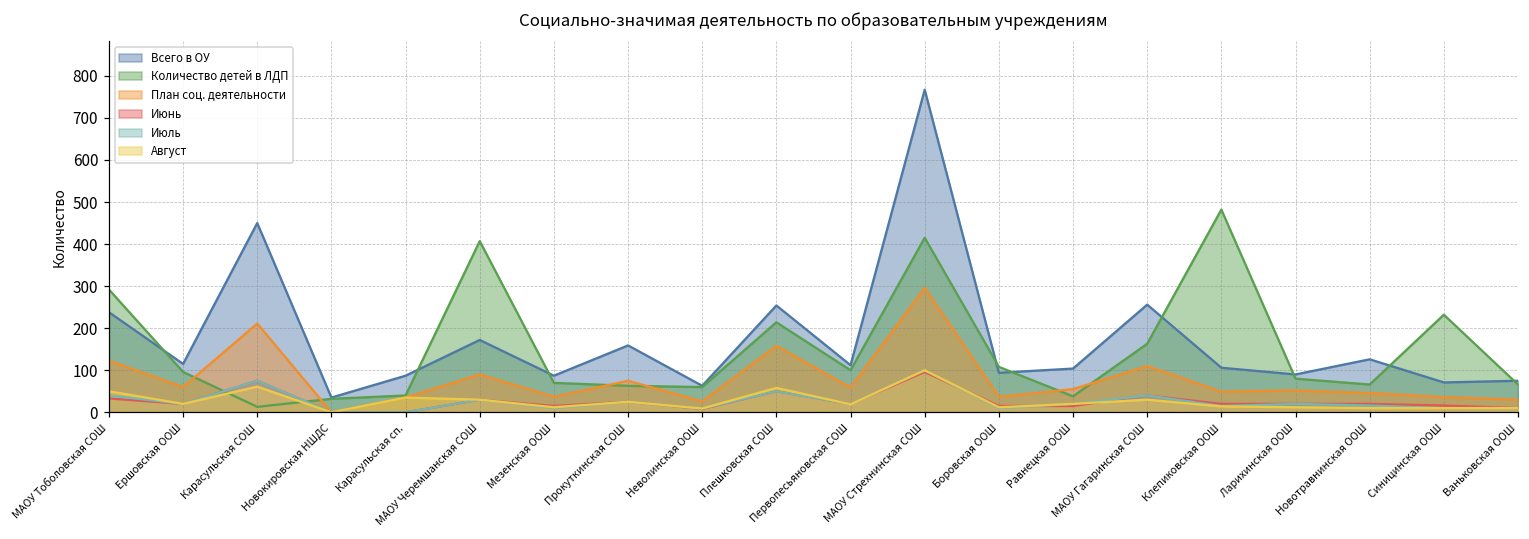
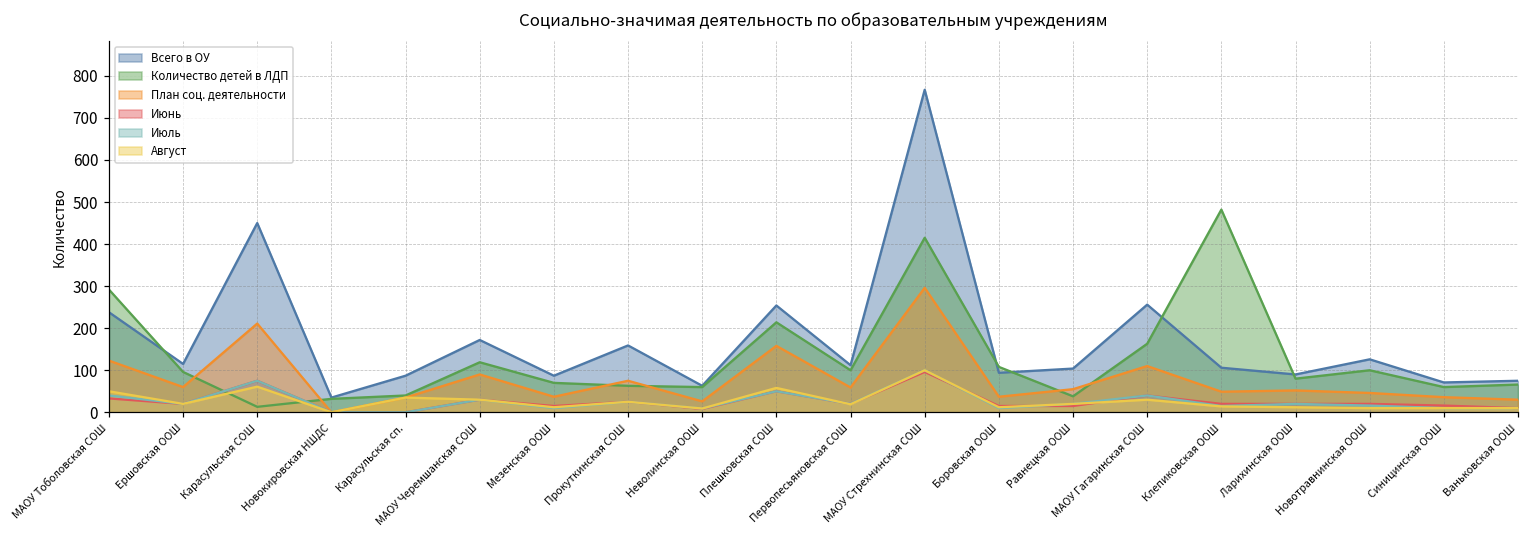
Количество детей в ЛДП, МАОУ Черемшанская СОШ: 410 -> 120
Количество детей в ЛДП, Новотравнинская ООШ: 70 -> 100
Количество детей в ЛДП, Синицинская ООШ: 230 -> 60
